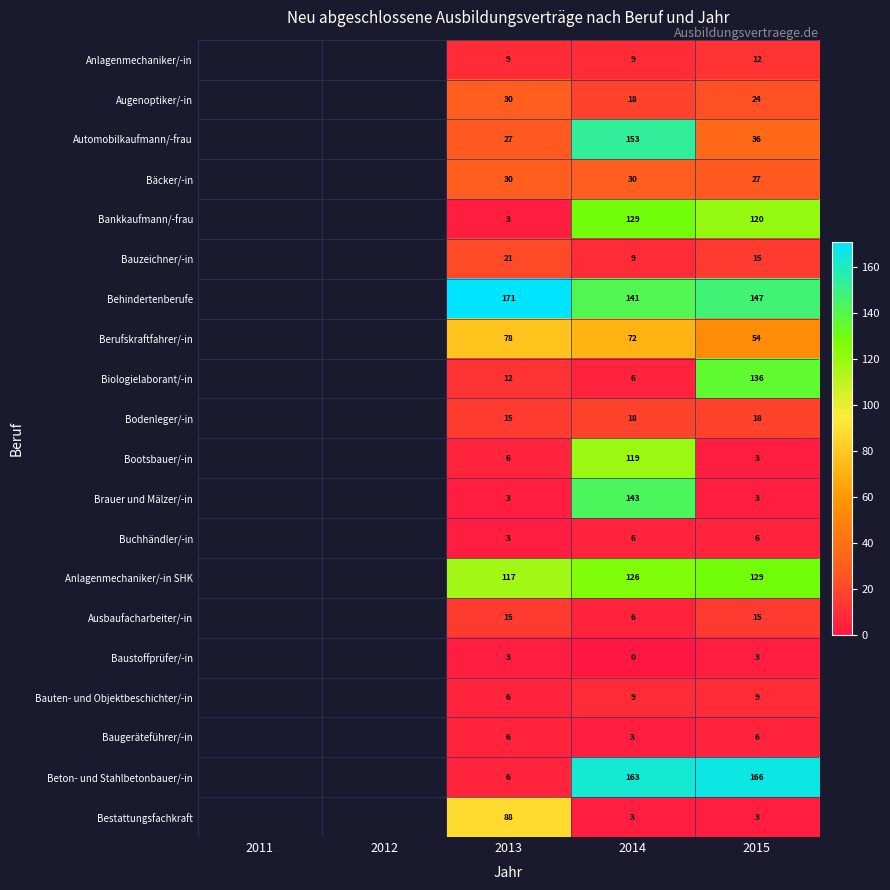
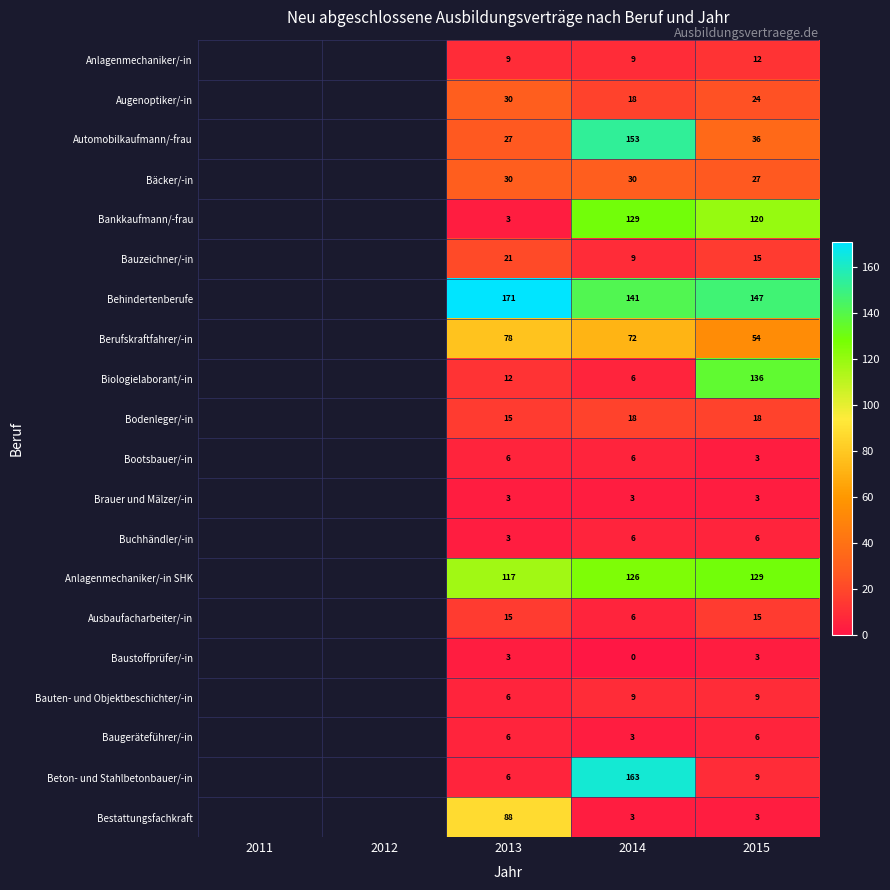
Bootsbauer/-in, 2014: 119 -> 6
Brauer und Mälzer/-in, 2014: 143 -> 3
Beton- und Stahlbetonbauer/-in, 2015: 166 -> 9
